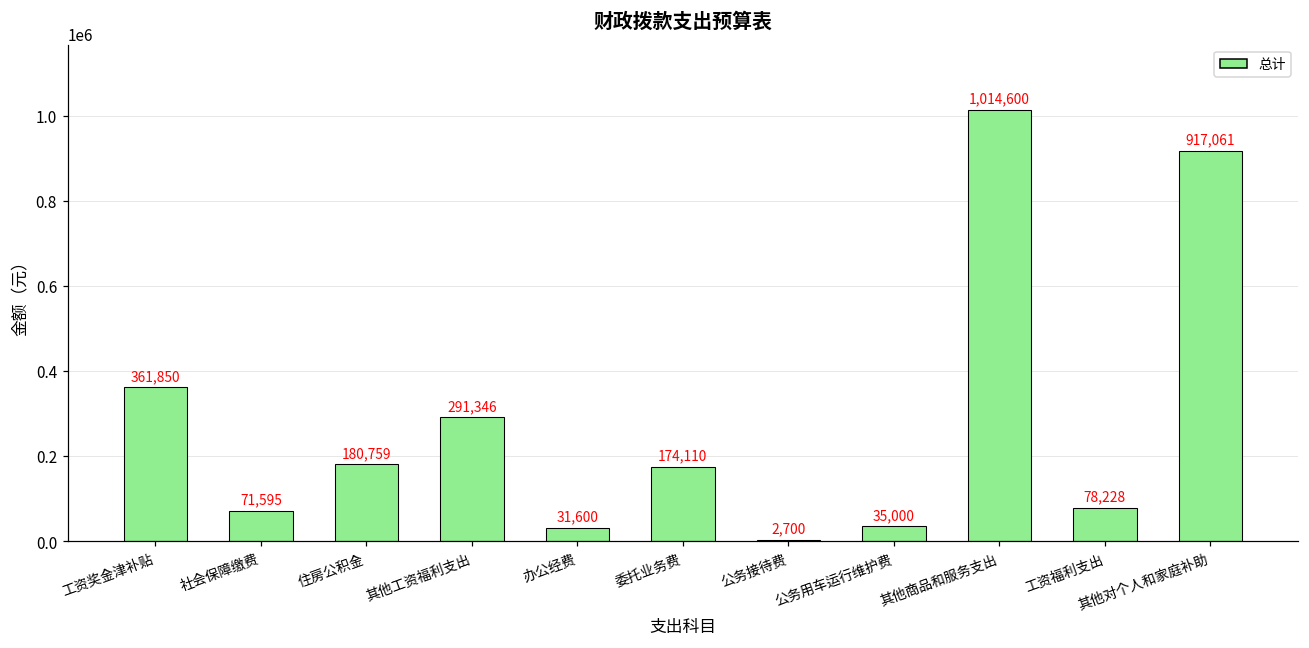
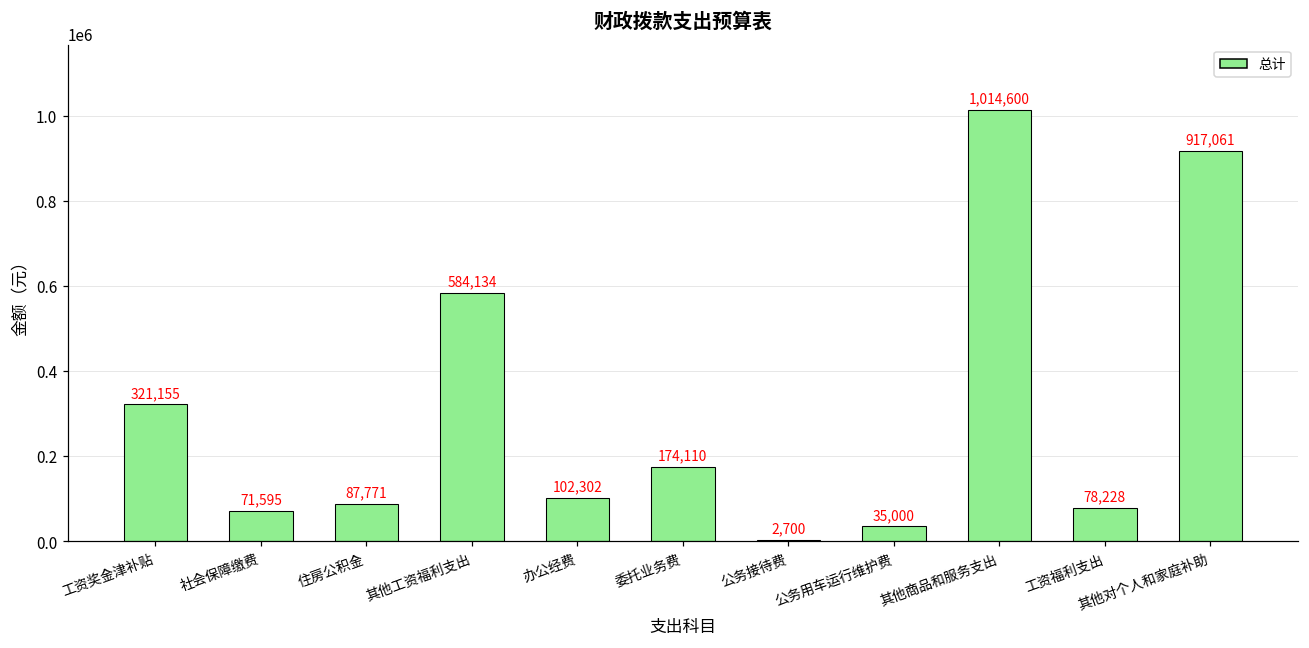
工资奖金津补贴: 361,850 -> 321,155
住房公积金: 180,759 -> 87,771
其他工资福利支出: 291,346 -> 584,134
办公经费: 31,600 -> 102,302
